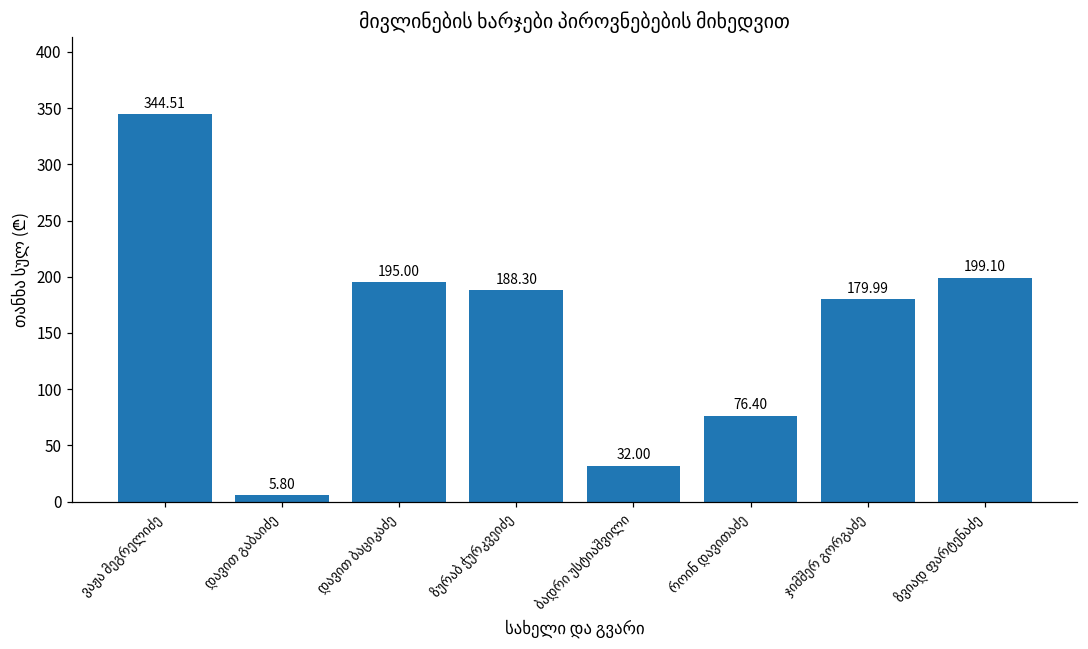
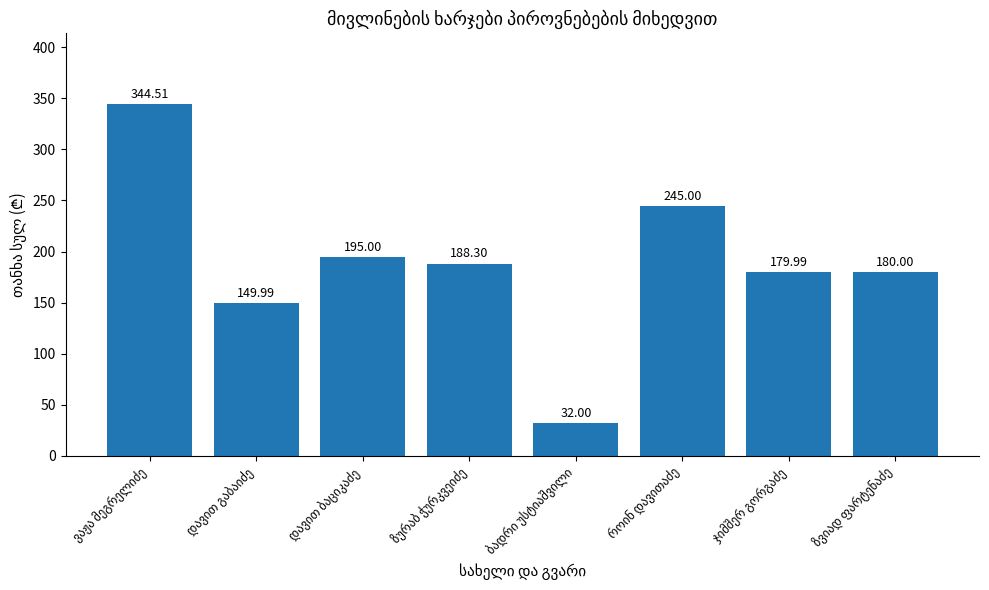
დავით გაბაიძე: 5.80 -> 149.99
როინ დავითაძე: 76.40 -> 245.00
ზვიად ფარტენაძე: 199.10 -> 180.00
